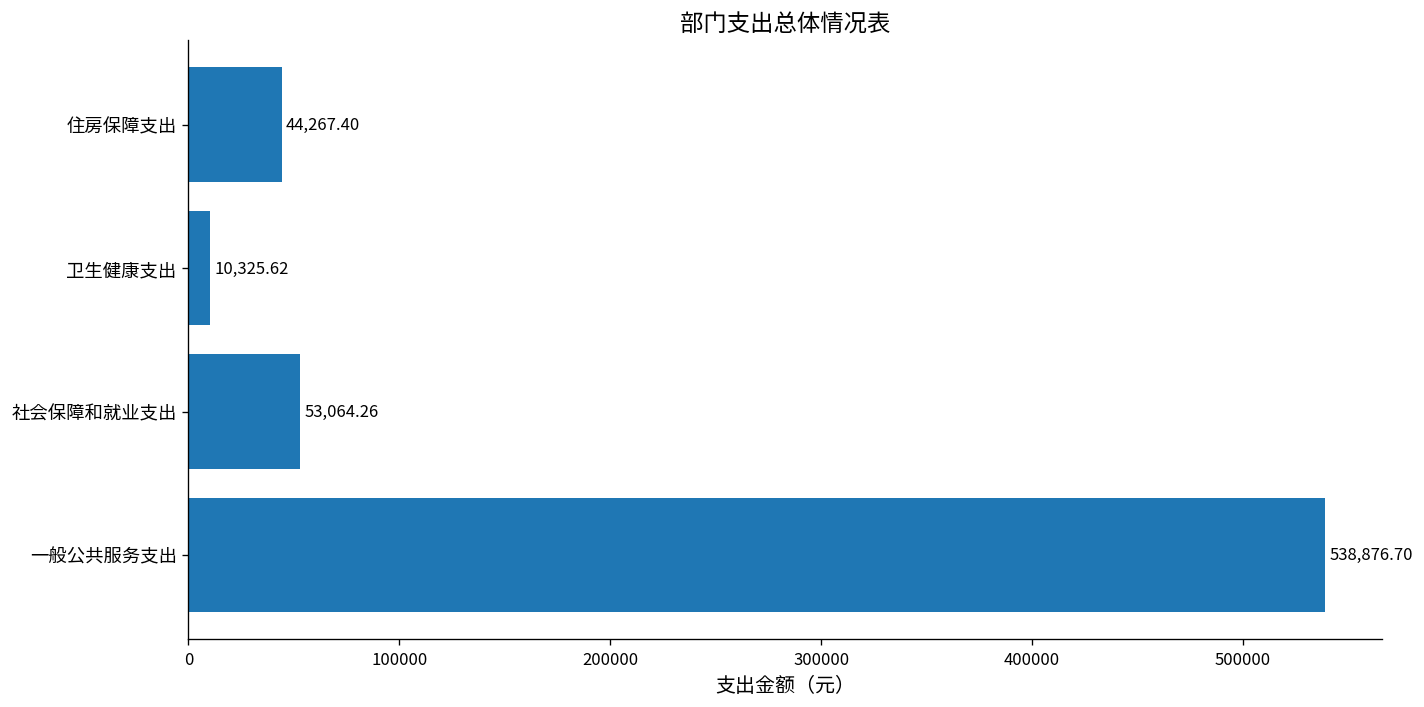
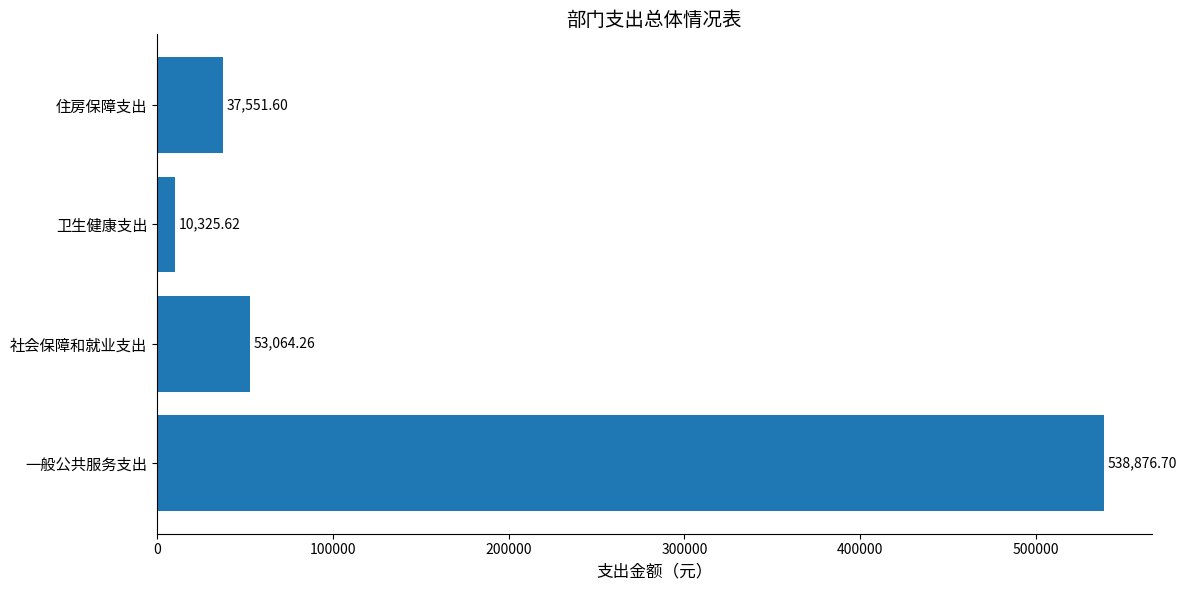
住房保障支出: 44,267.40 -> 37,551.60
